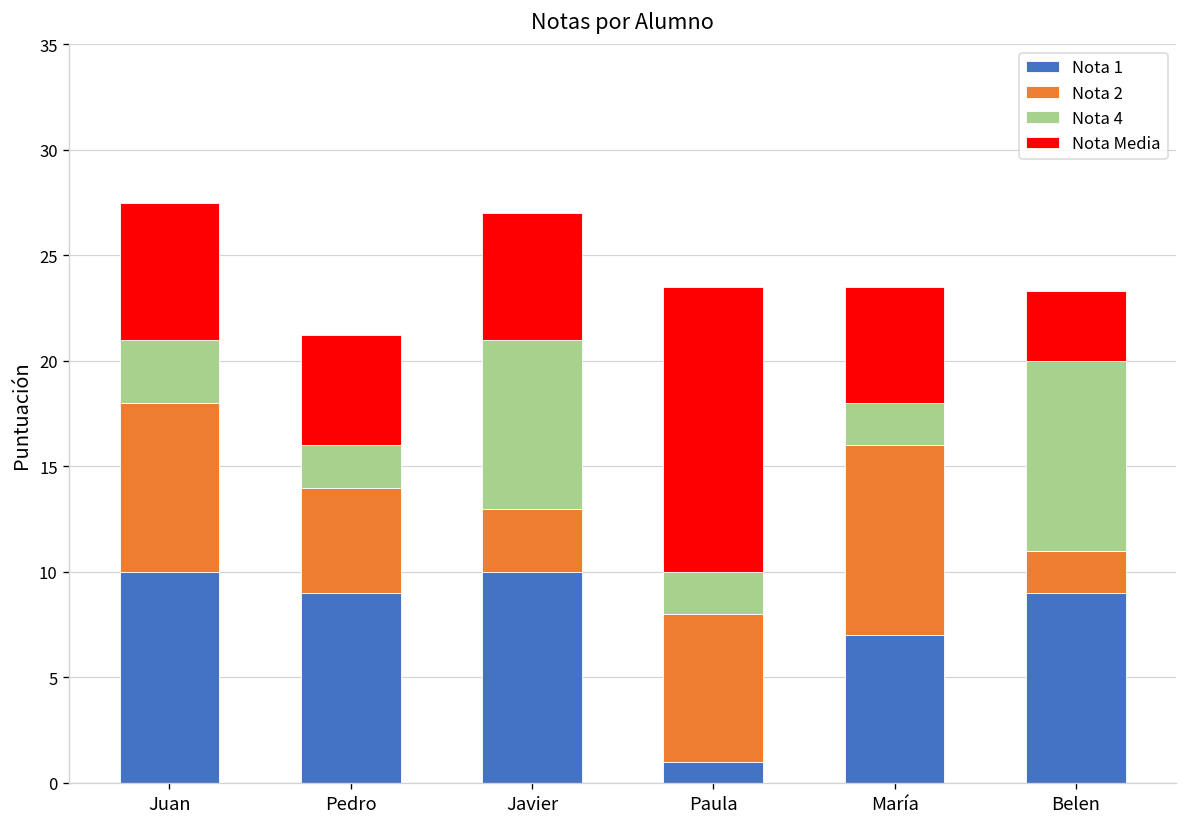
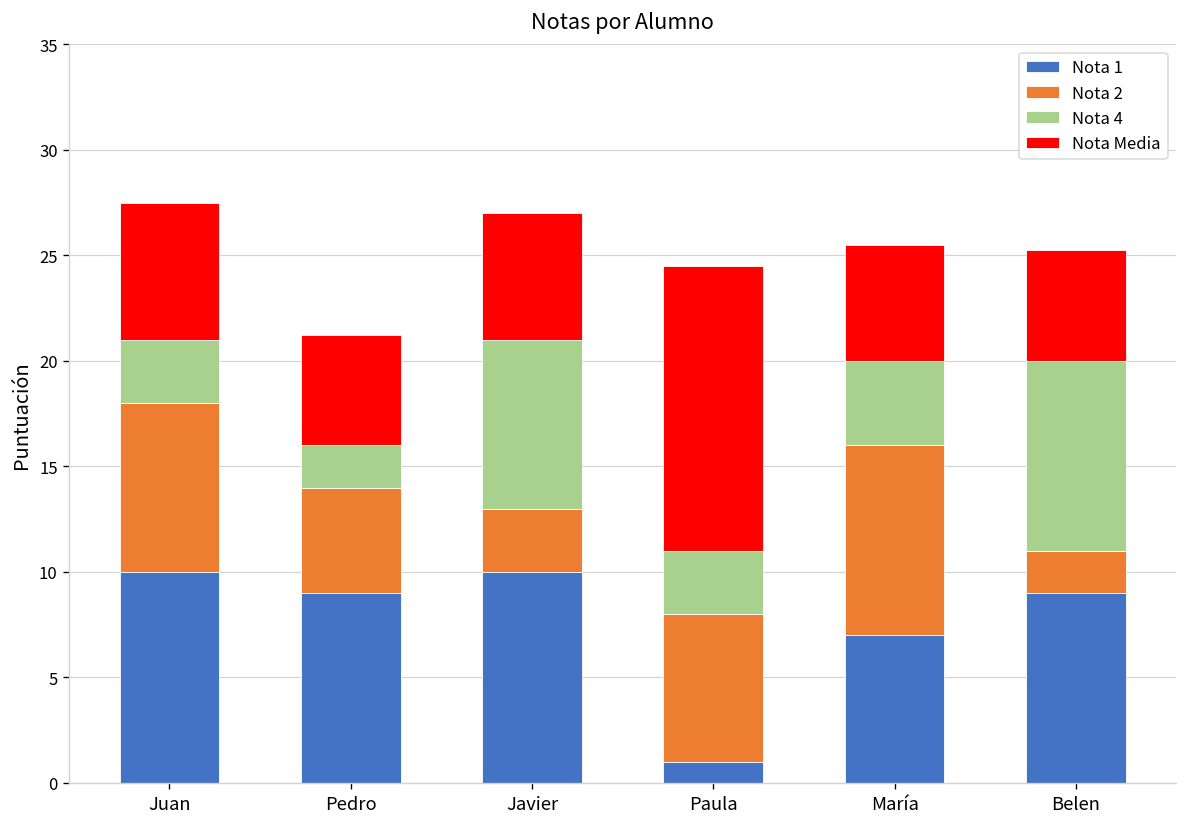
Nota 4, Paula: 2 -> 3
Nota 4, María: 2 -> 4
Nota Media, Belen: 3.3 -> 5.3
